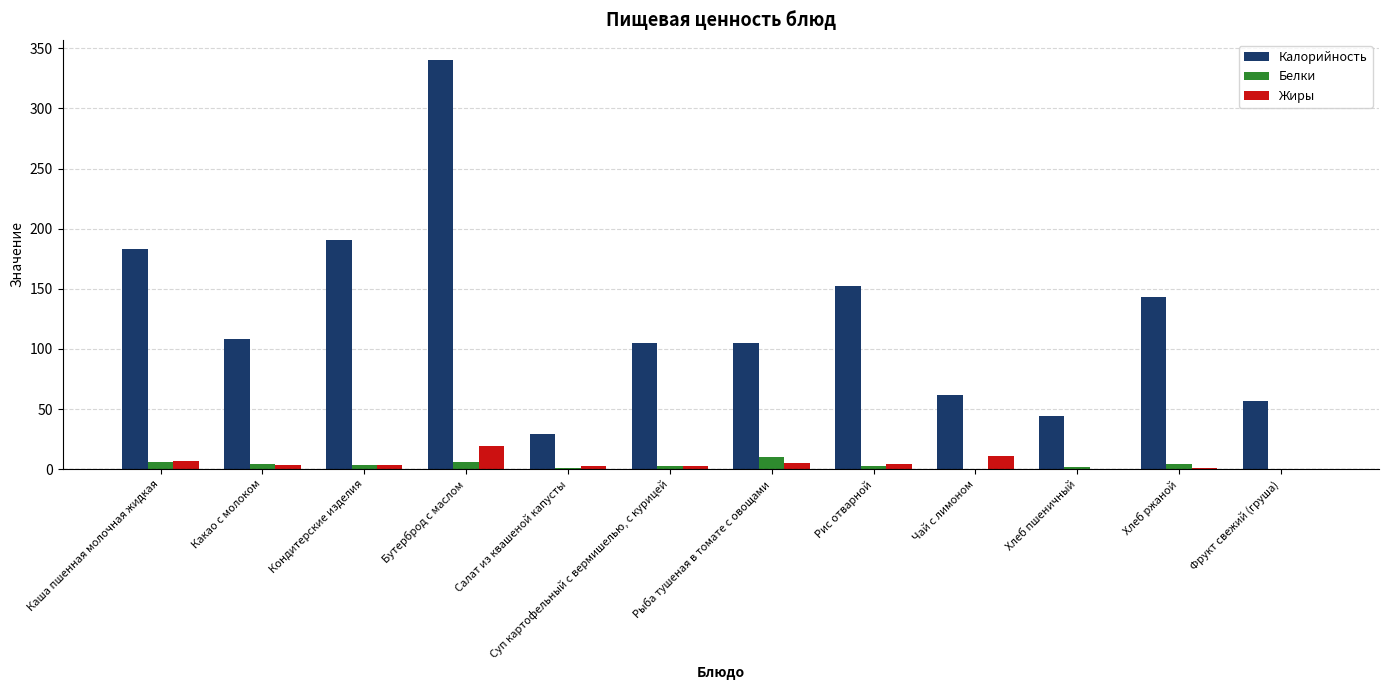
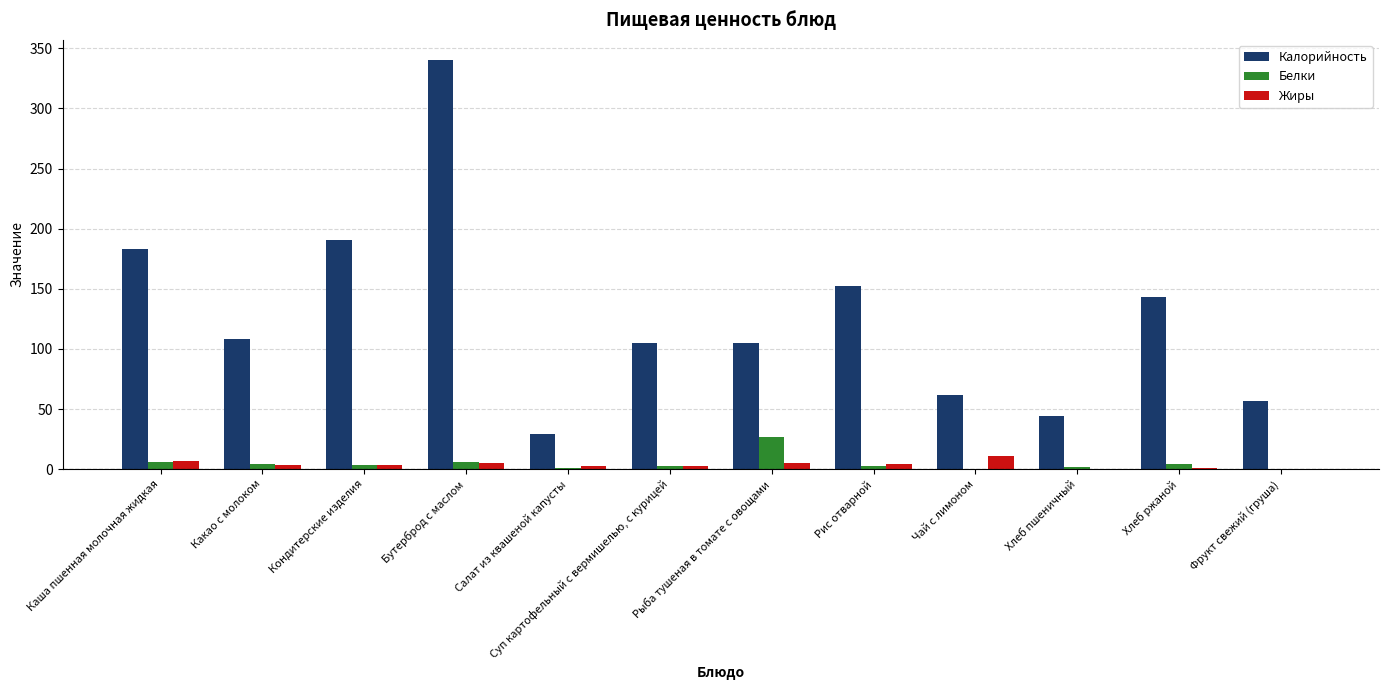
Жиры, Бутерброд с маслом: 19 -> 5
Белки, Рыба тушеная в томате с овощами: 10 -> 27
